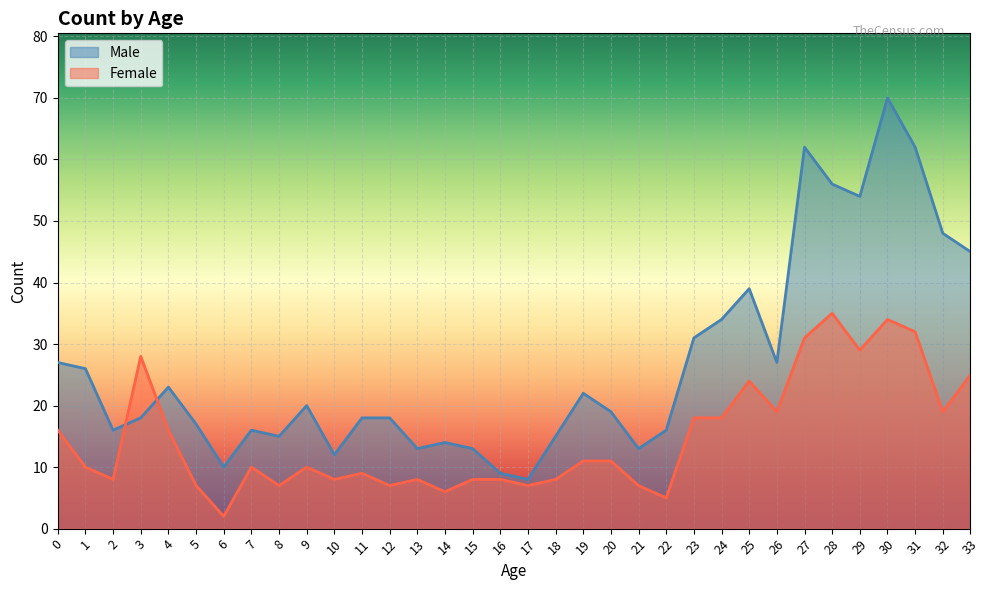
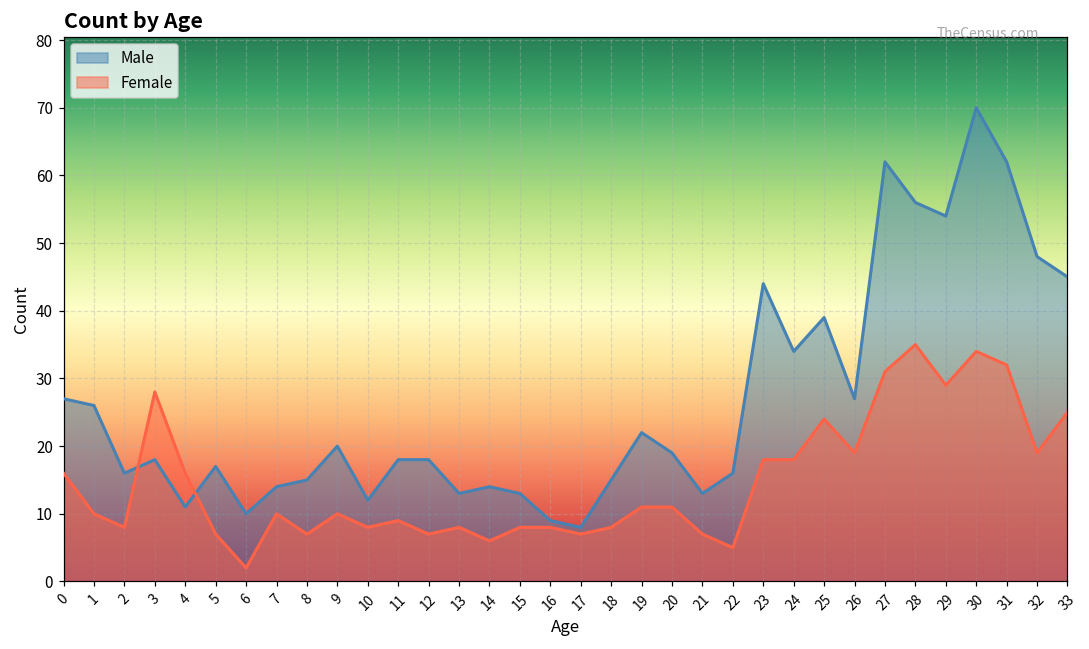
Male, 4: 23 -> 11
Male, 7: 16 -> 14
Male, 23: 31 -> 44
